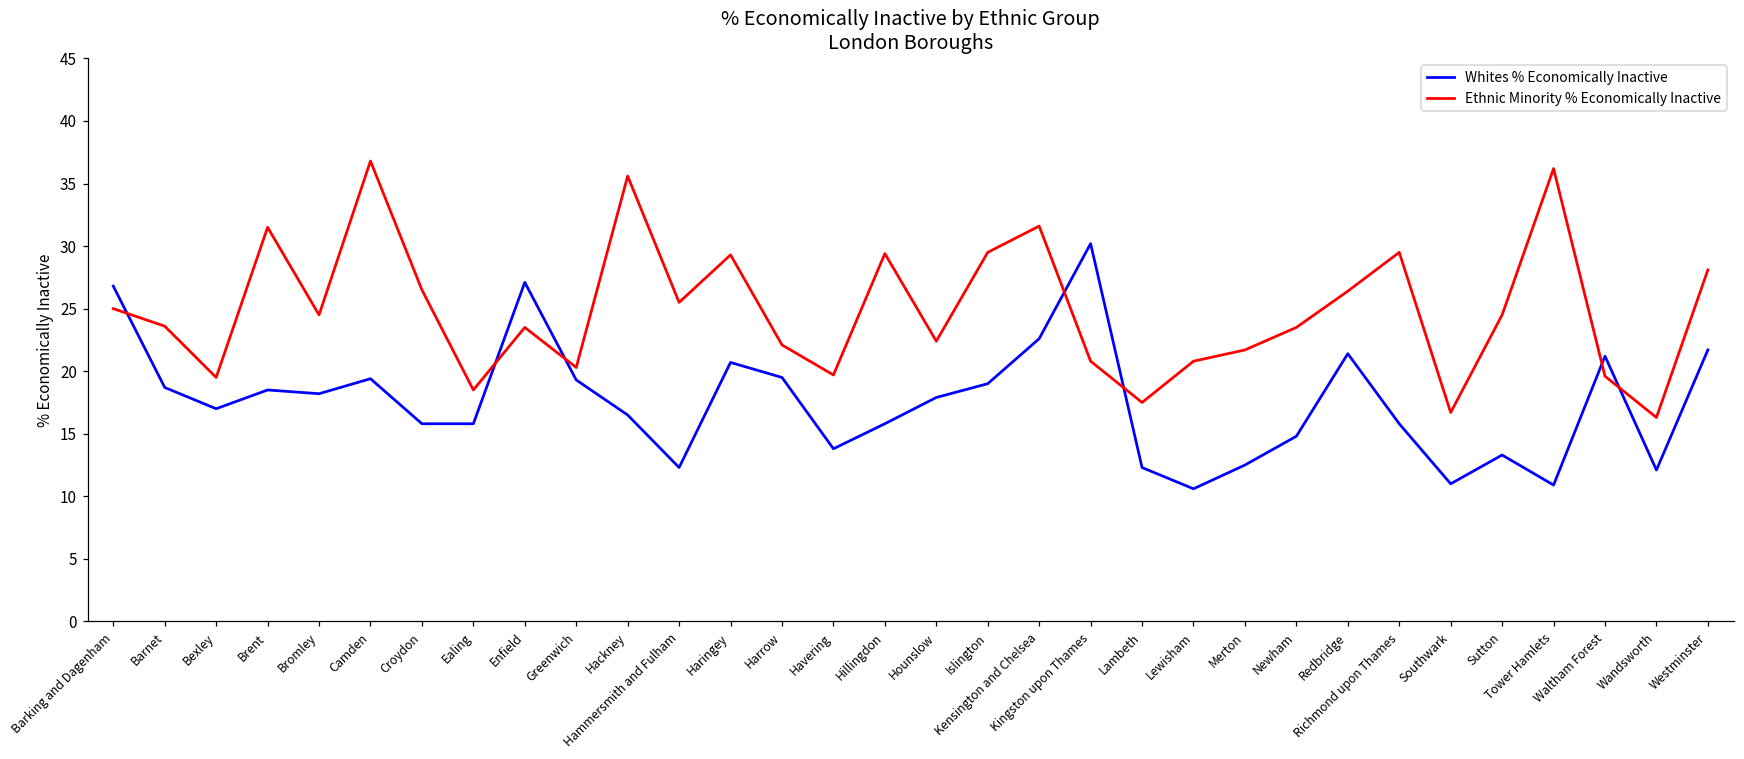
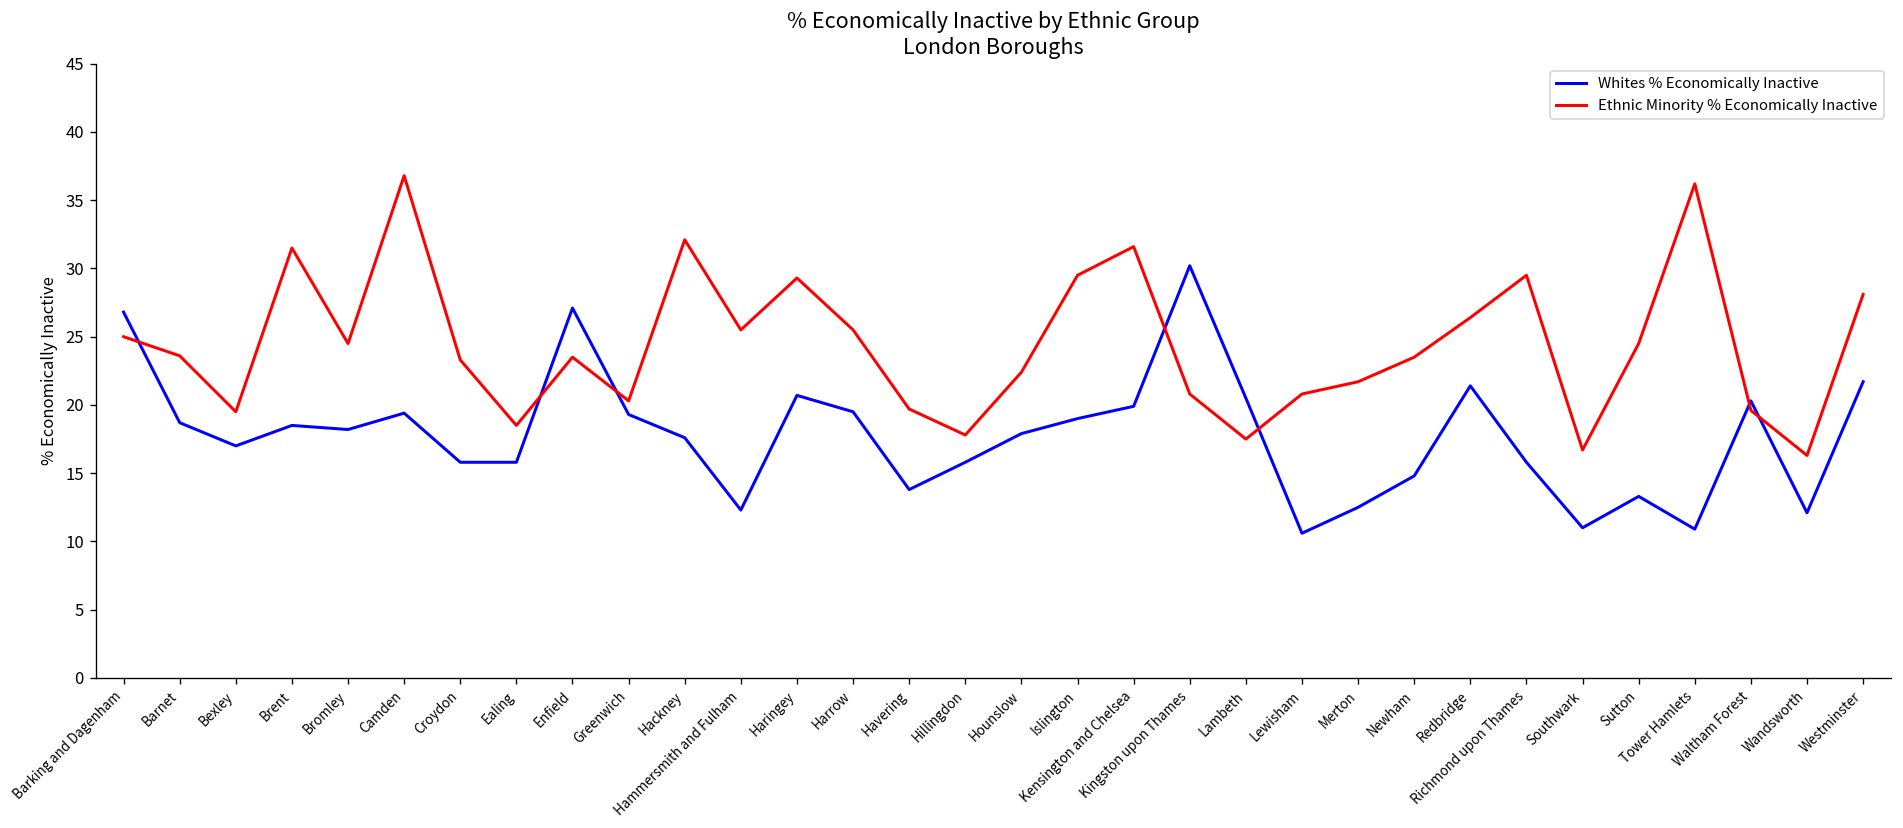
Ethnic Minority % Economically Inactive, Croydon: 26.5 -> 23.3
Whites % Economically Inactive, Hackney: 16.5 -> 17.6
Ethnic Minority % Economically Inactive, Hackney: 35.6 -> 32.1
Ethnic Minority % Economically Inactive, Harrow: 22.1 -> 25.5
Ethnic Minority % Economically Inactive, Hillingdon: 29.4 -> 17.8
Whites % Economically Inactive, Kensington and Chelsea: 22.6 -> 19.9
Whites % Economically Inactive, Lambeth: 12.3 -> 20.5
Whites % Economically Inactive, Waltham Forest: 21.2 -> 20.3
